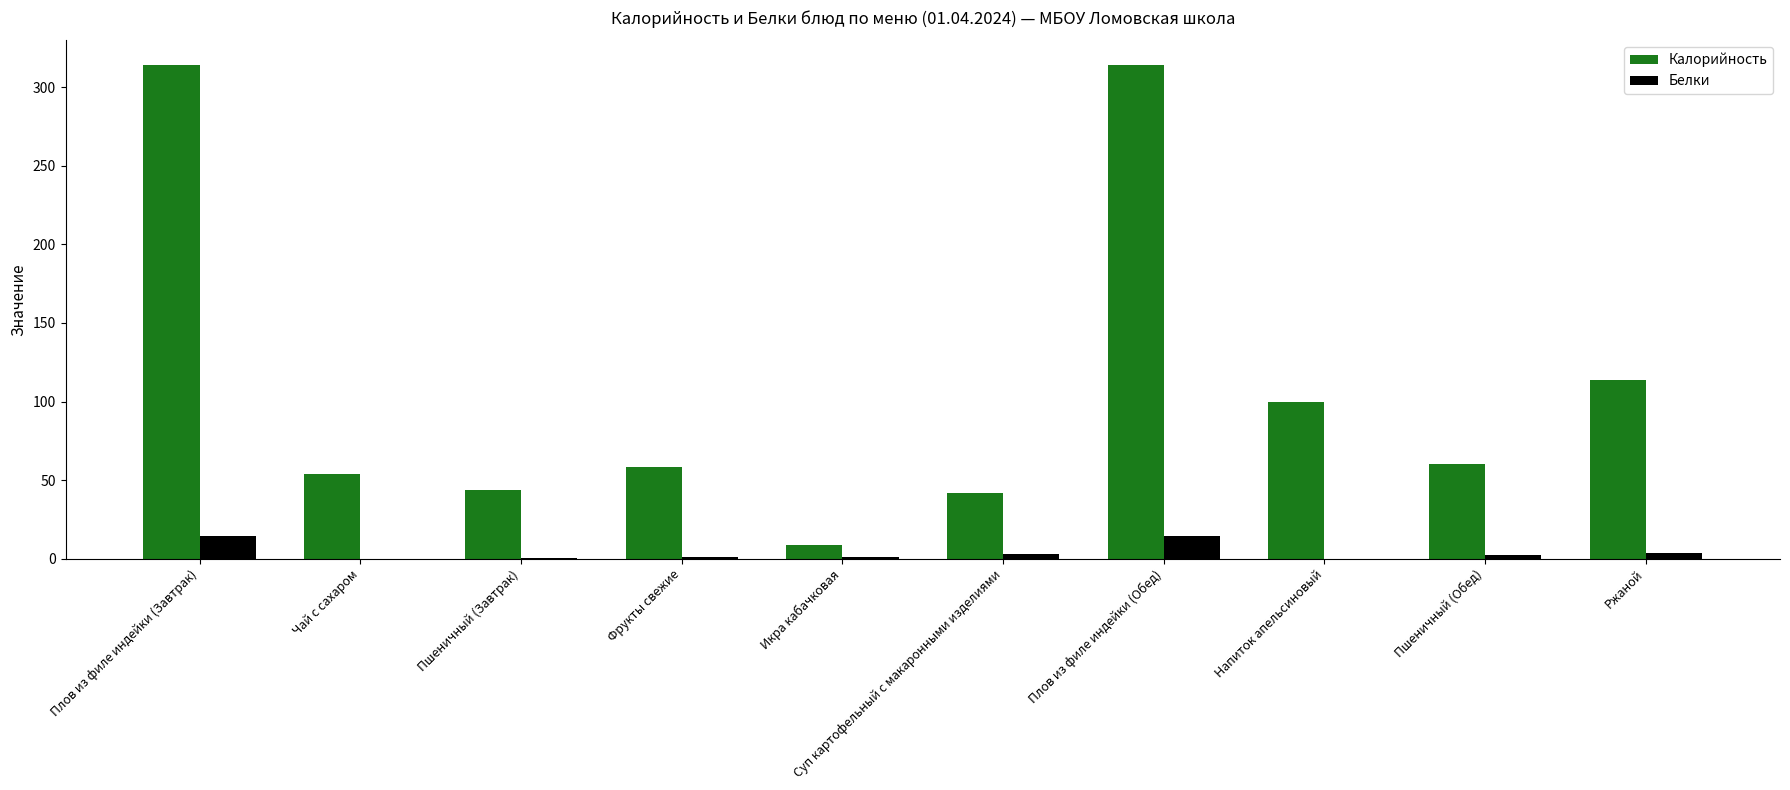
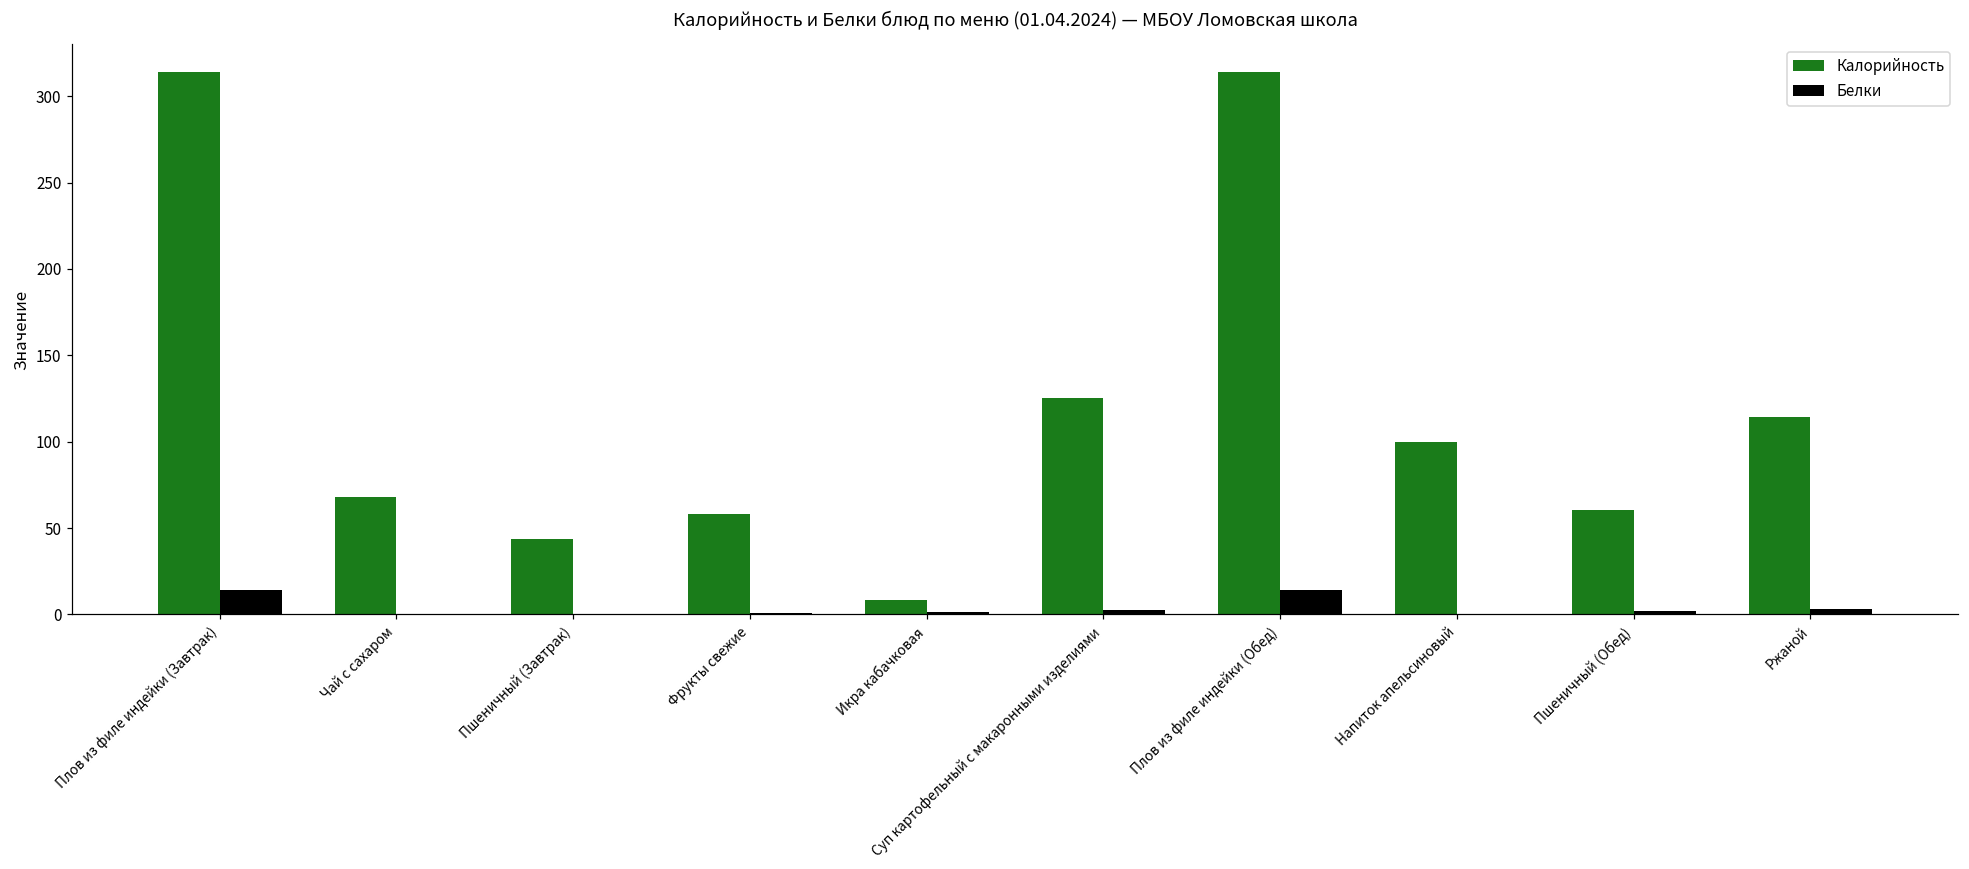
Калорийность, Чай с сахаром: 54 -> 68
Калорийность, Суп картофельный с макаронными изделиями: 42 -> 125
